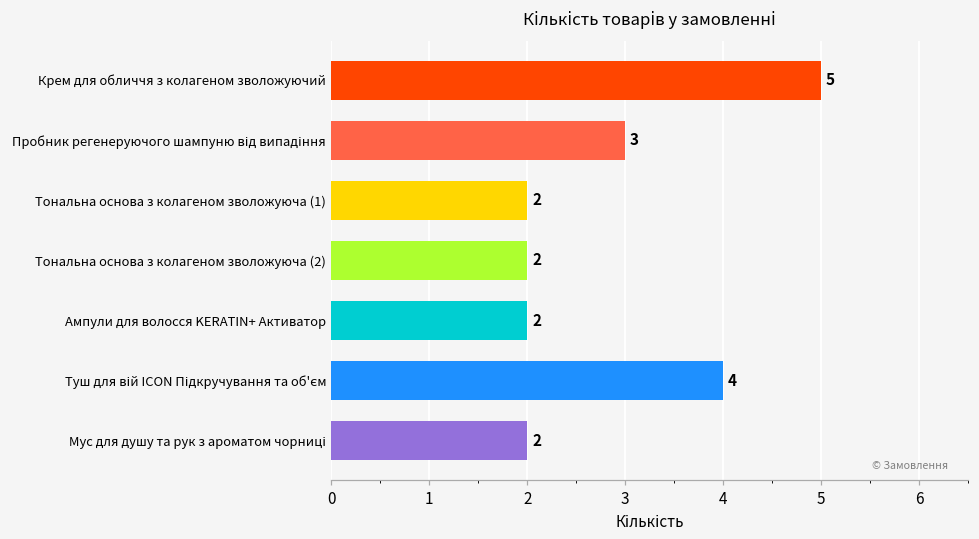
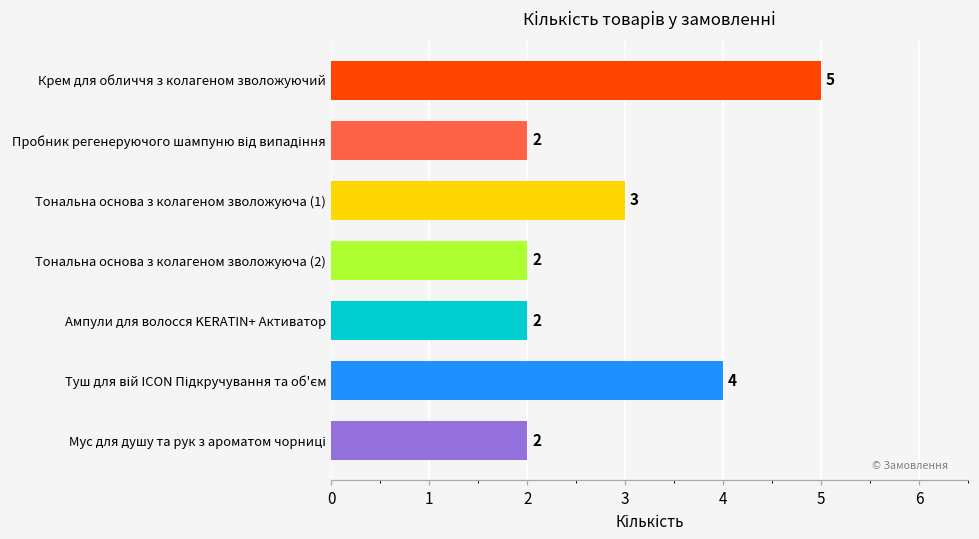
Пробник регенеруючого шампуню від випадіння: 3 -> 2
Тональна основа з колагеном зволожуюча (1): 2 -> 3
